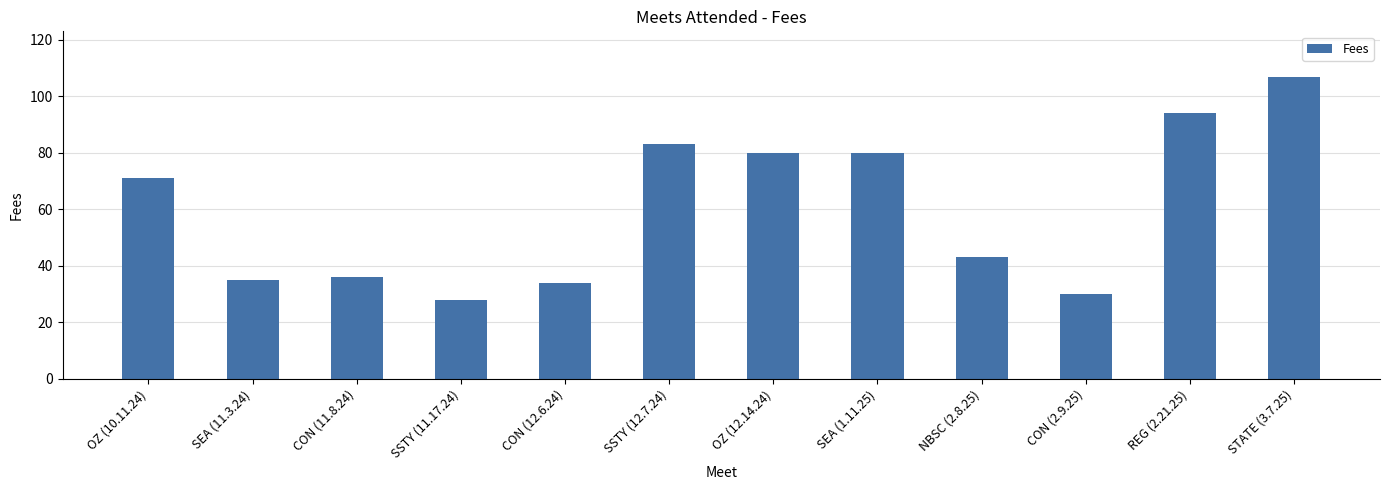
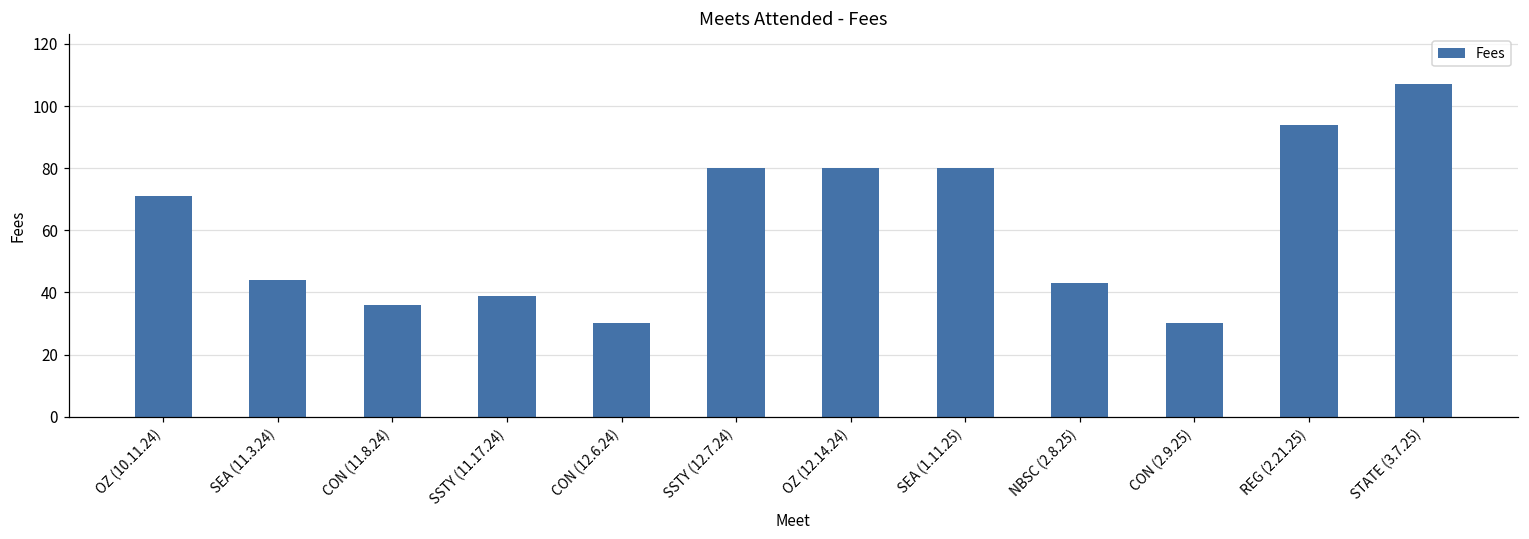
SEA (11.3.24): 35 -> 44
SSTY (11.17.24): 28 -> 39
CON (12.6.24): 34 -> 30
SSTY (12.7.24): 83 -> 80
